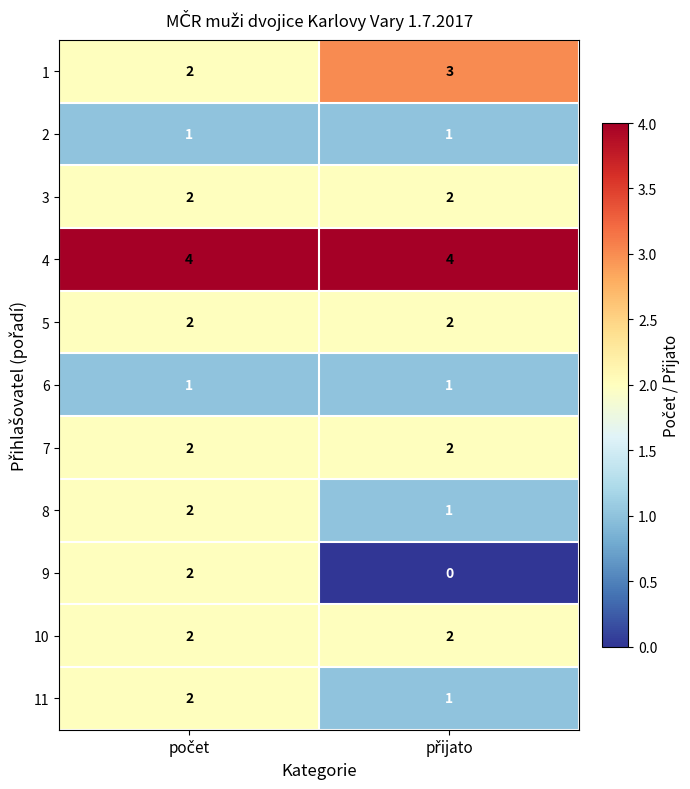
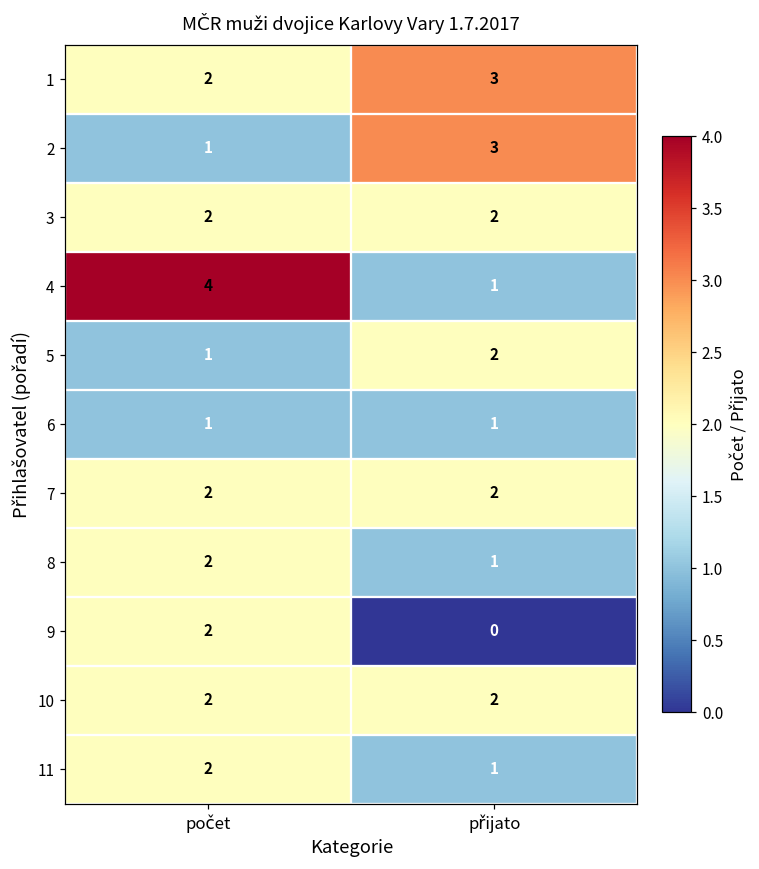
2, přijato: 1 -> 3
4, přijato: 4 -> 1
5, počet: 2 -> 1
